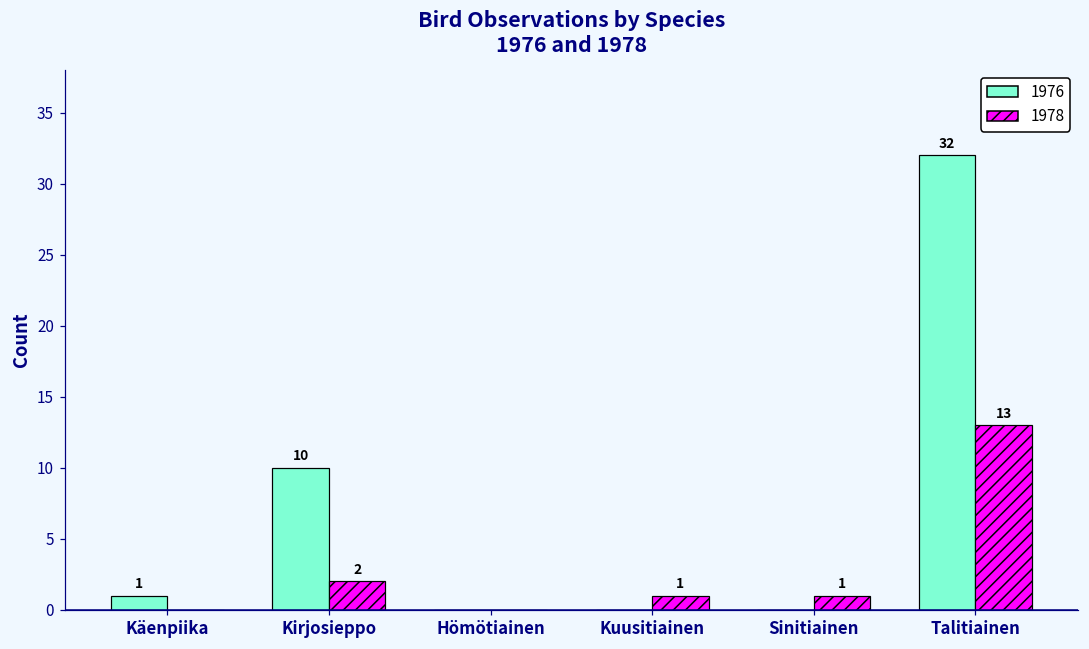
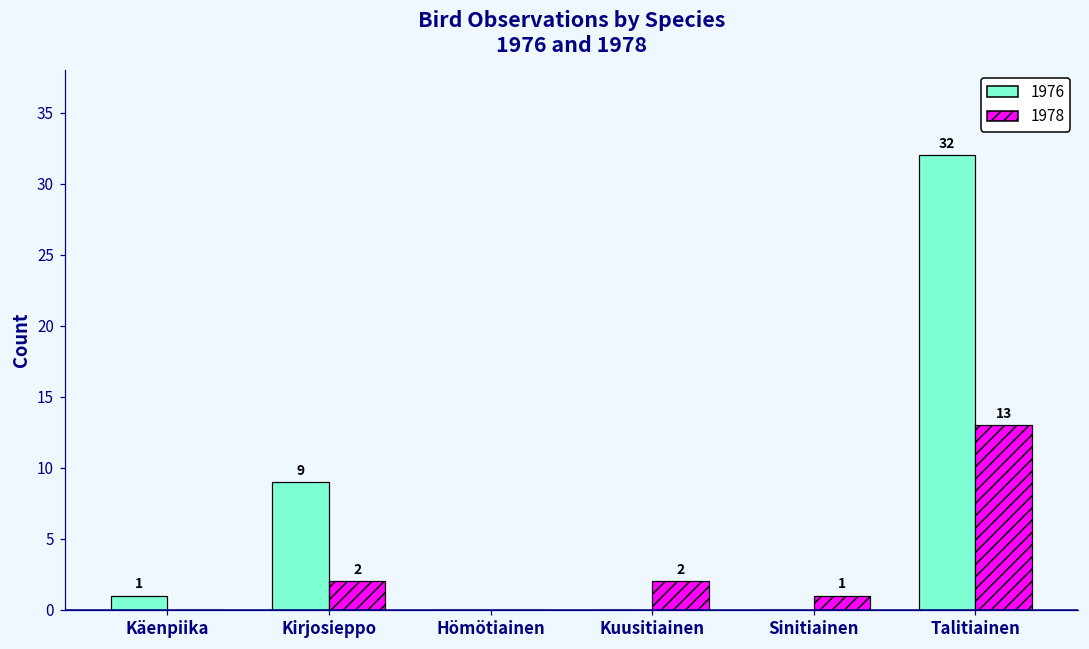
1976, Kirjosieppo: 10 -> 9
1978, Kuusitiainen: 1 -> 2
